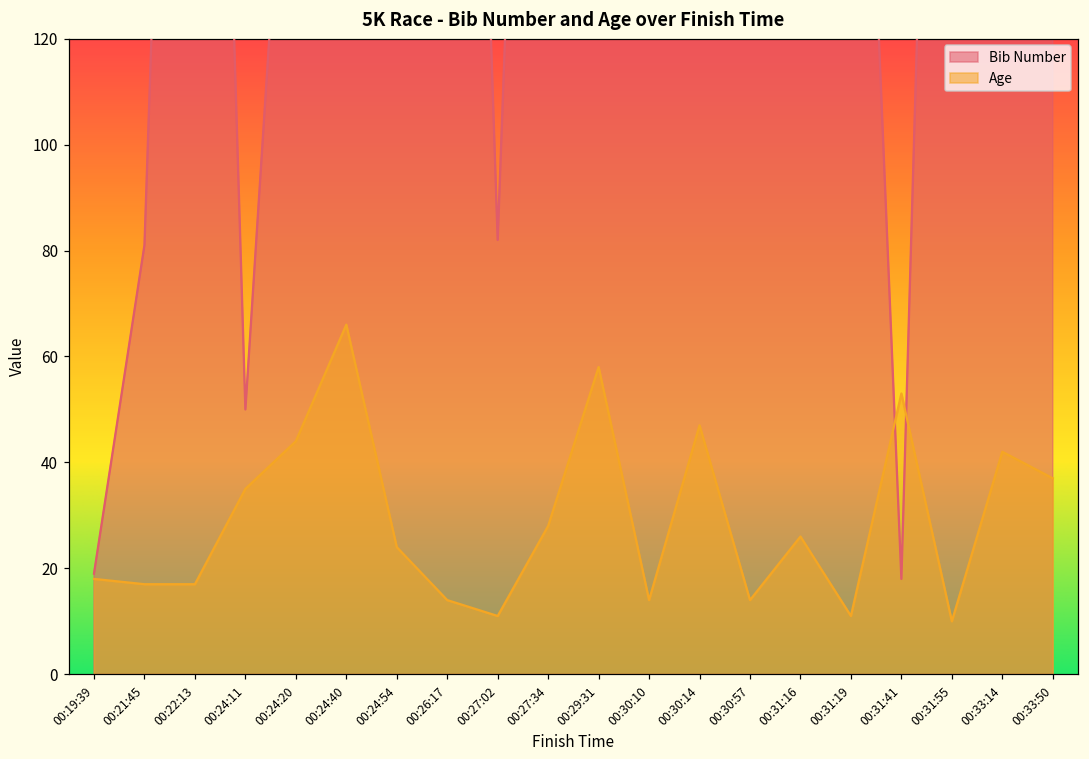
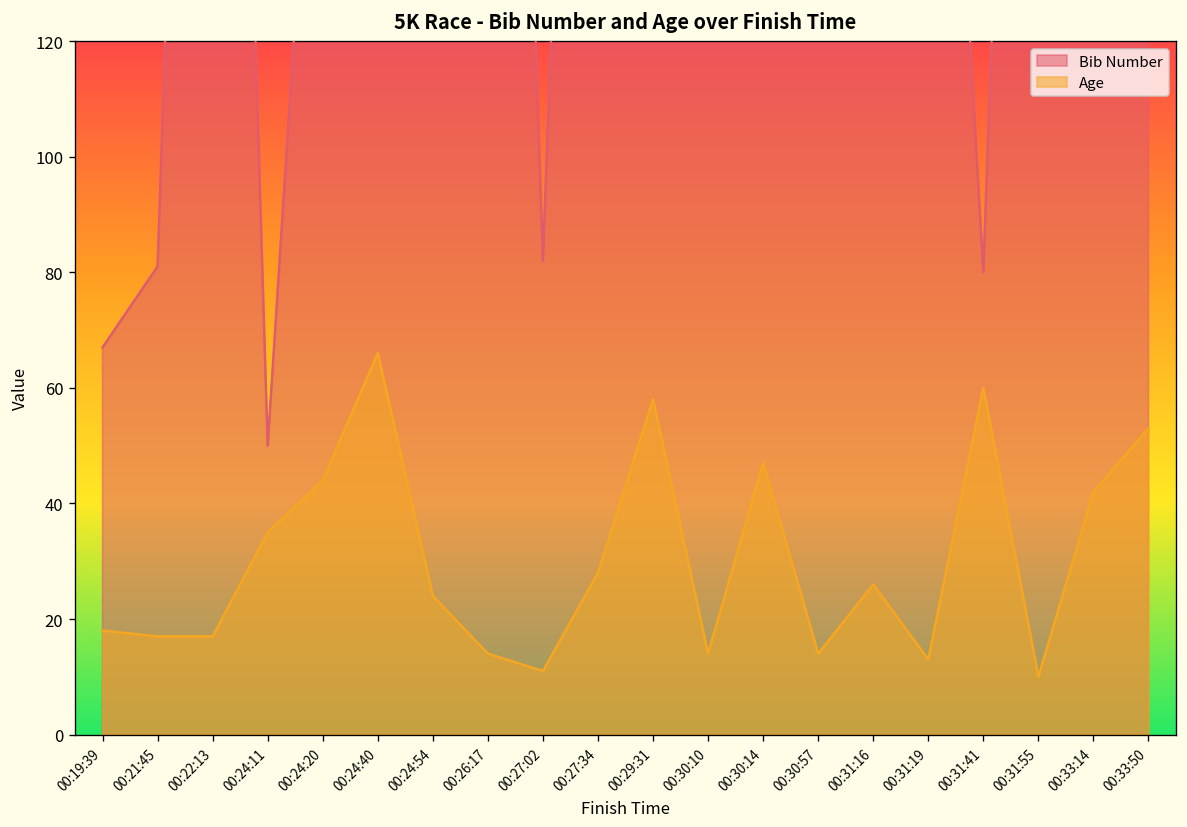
Bib Number, 00:19:39: 19 -> 67
Age, 00:31:19: 11 -> 13
Bib Number, 00:31:41: 18 -> 80
Age, 00:31:41: 53 -> 60
Age, 00:33:50: 37 -> 53
